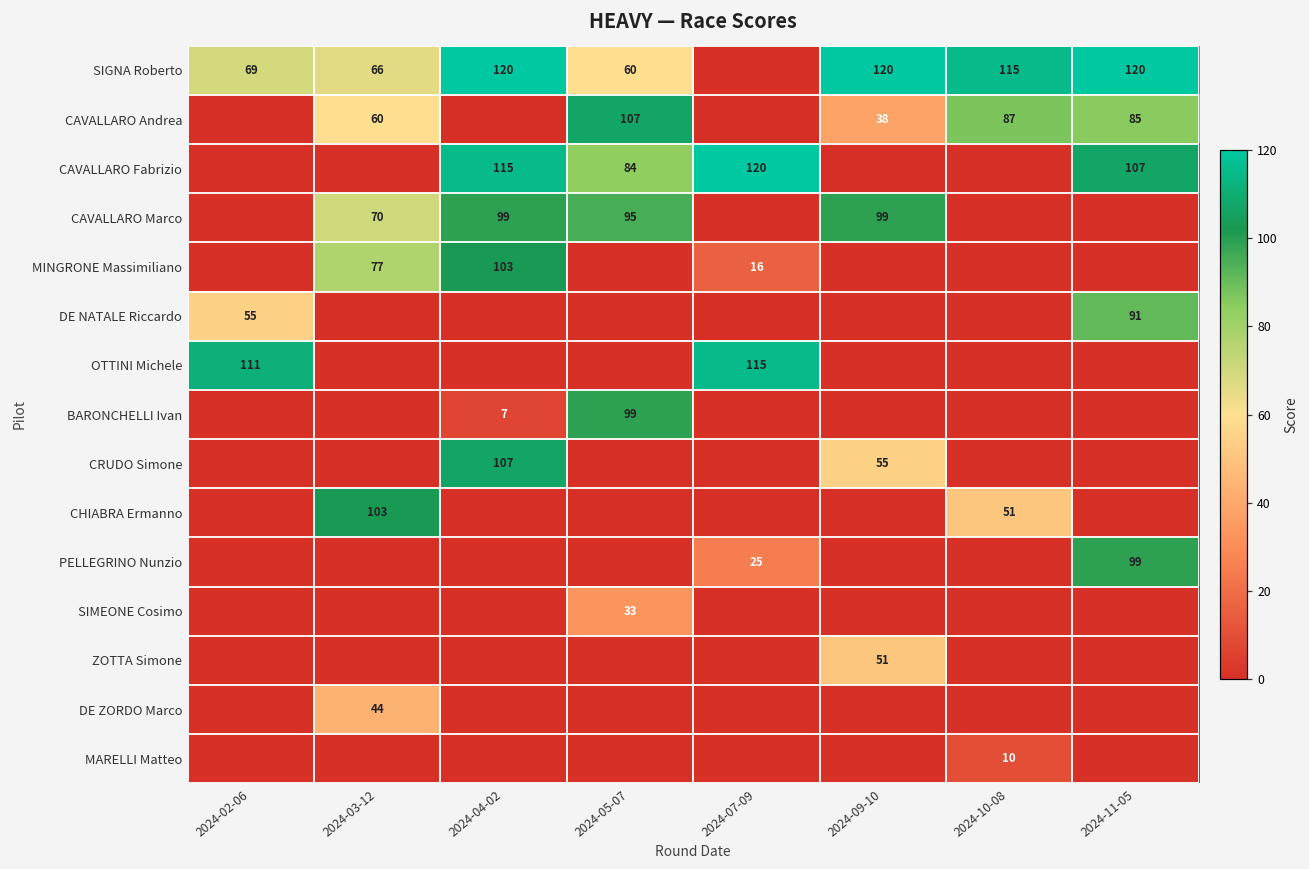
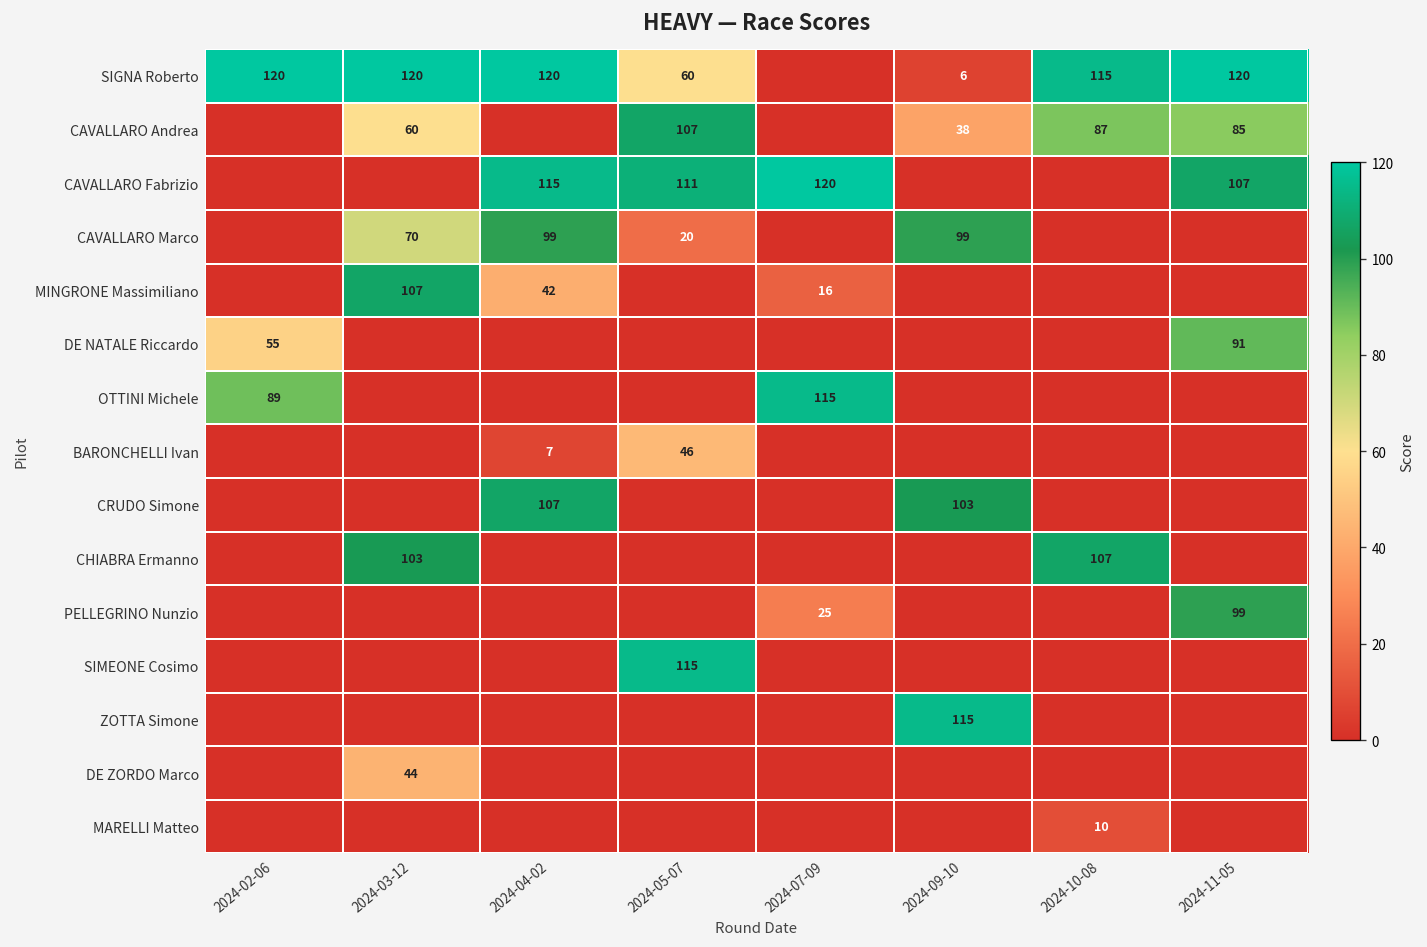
SIGNA Roberto, 2024-02-06: 69 -> 120
SIGNA Roberto, 2024-03-12: 66 -> 120
SIGNA Roberto, 2024-09-10: 120 -> 6
CAVALLARO Fabrizio, 2024-05-07: 84 -> 111
CAVALLARO Marco, 2024-05-07: 95 -> 20
MINGRONE Massimiliano, 2024-03-12: 77 -> 107
MINGRONE Massimiliano, 2024-04-02: 103 -> 42
OTTINI Michele, 2024-02-06: 111 -> 89
BARONCHELLI Ivan, 2024-05-07: 99 -> 46
CRUDO Simone, 2024-09-10: 55 -> 103
CHIABRA Ermanno, 2024-10-08: 51 -> 107
SIMEONE Cosimo, 2024-05-07: 33 -> 115
ZOTTA Simone, 2024-09-10: 51 -> 115
